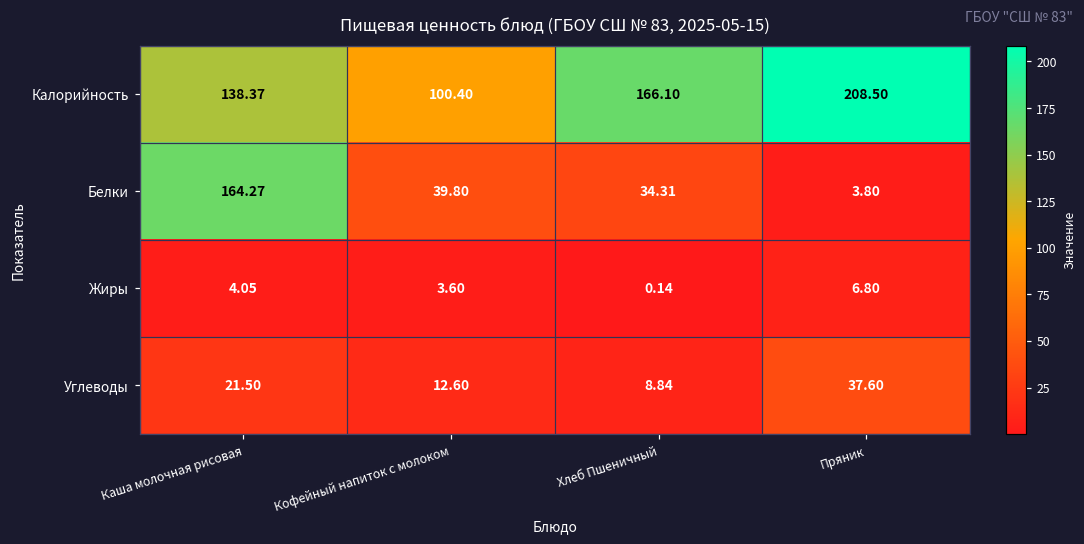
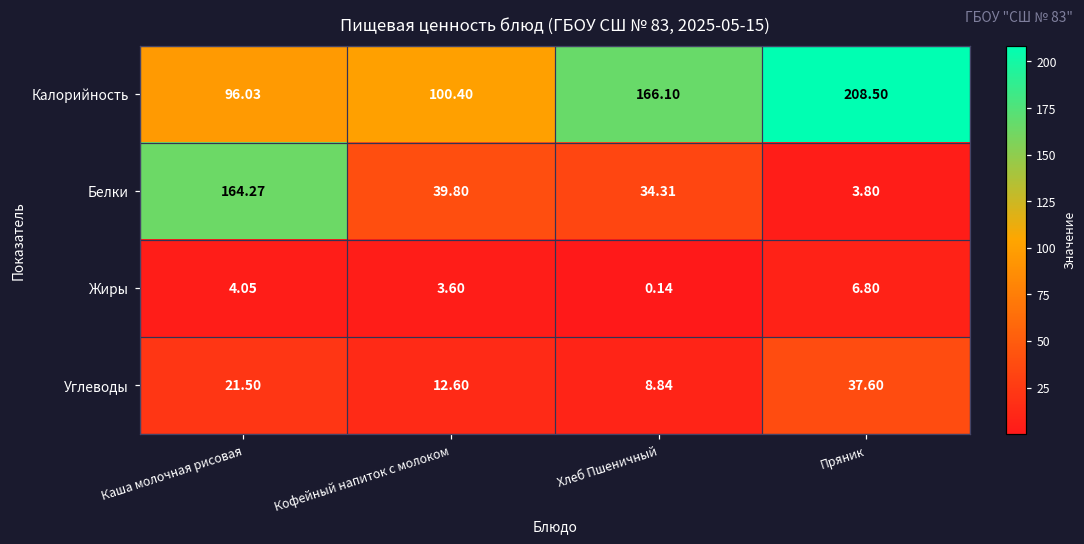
Калорийность, Каша молочная рисовая: 138.37 -> 96.03
